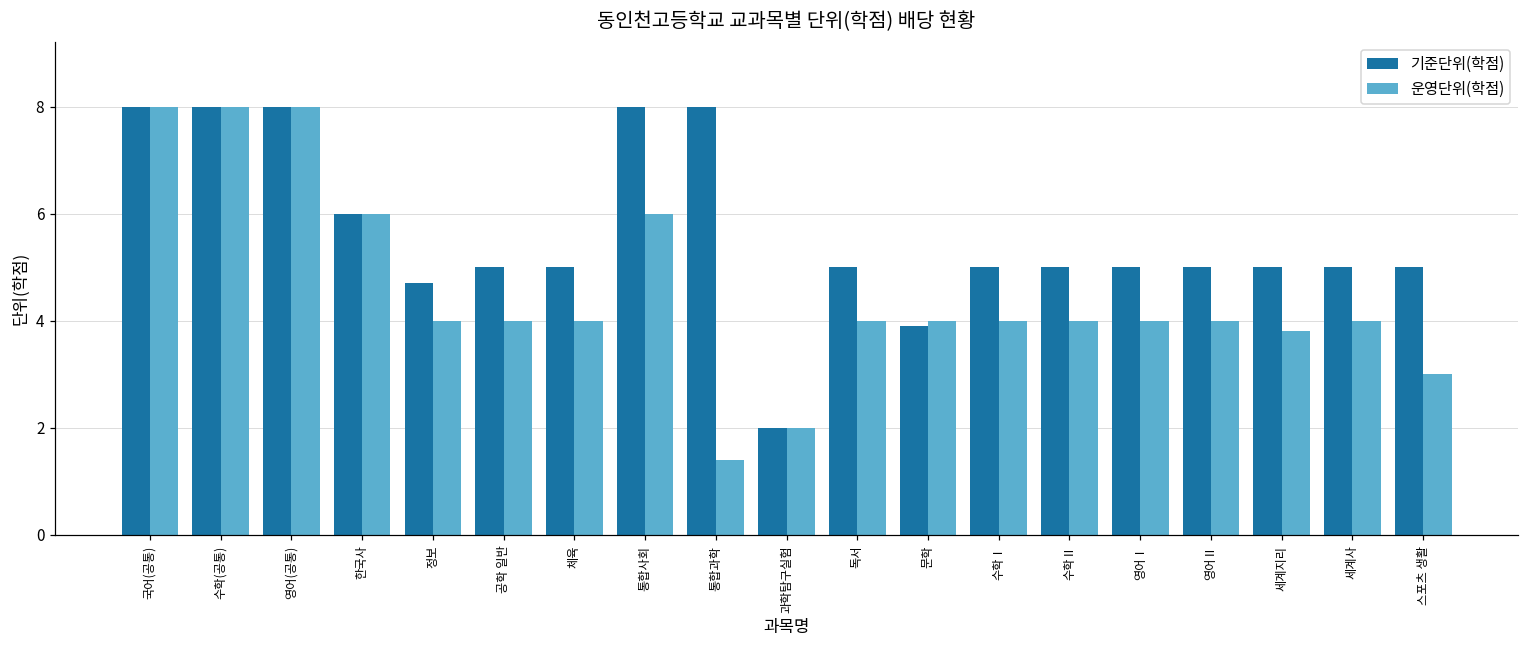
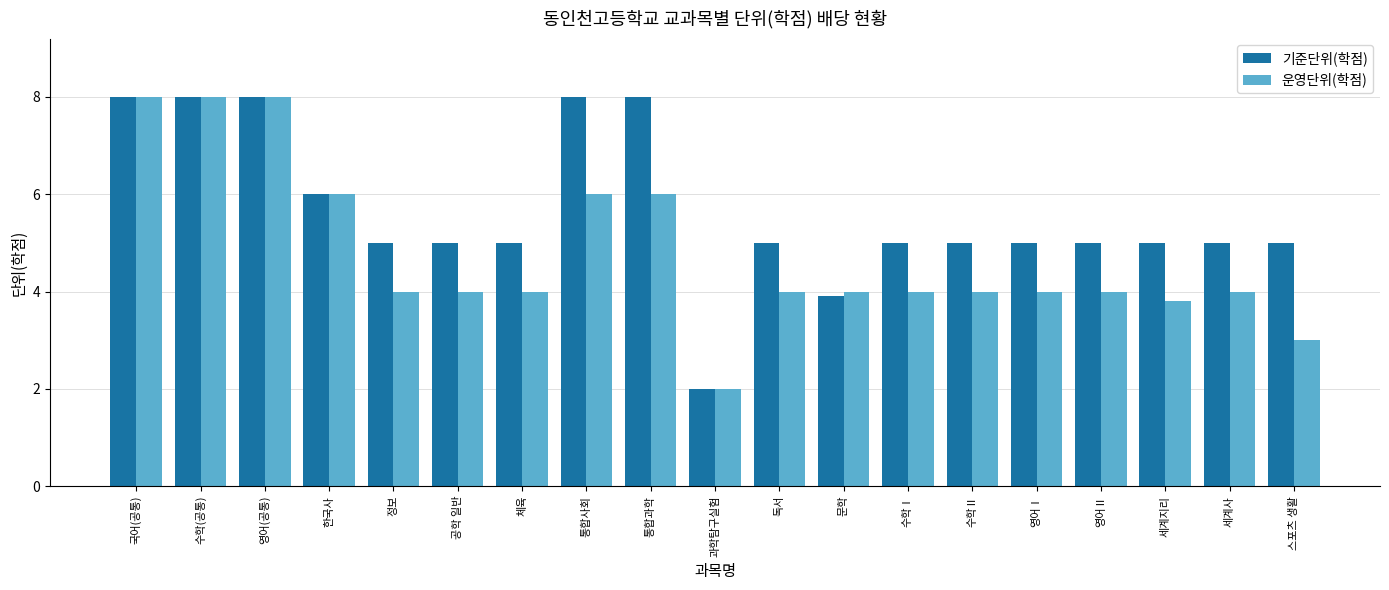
기준단위(학점), 정보: 4.7 -> 5.0
운영단위(학점), 통합과학: 1.4 -> 6.0
